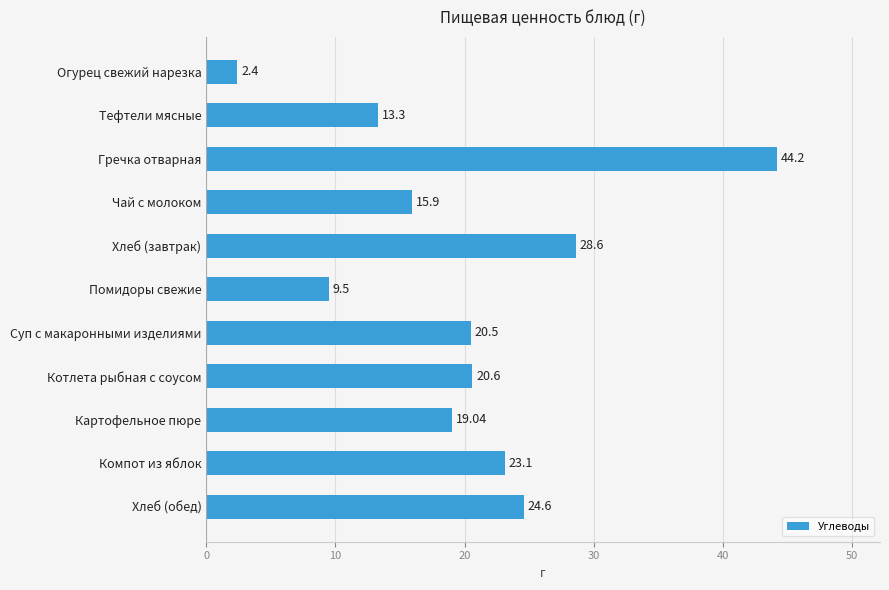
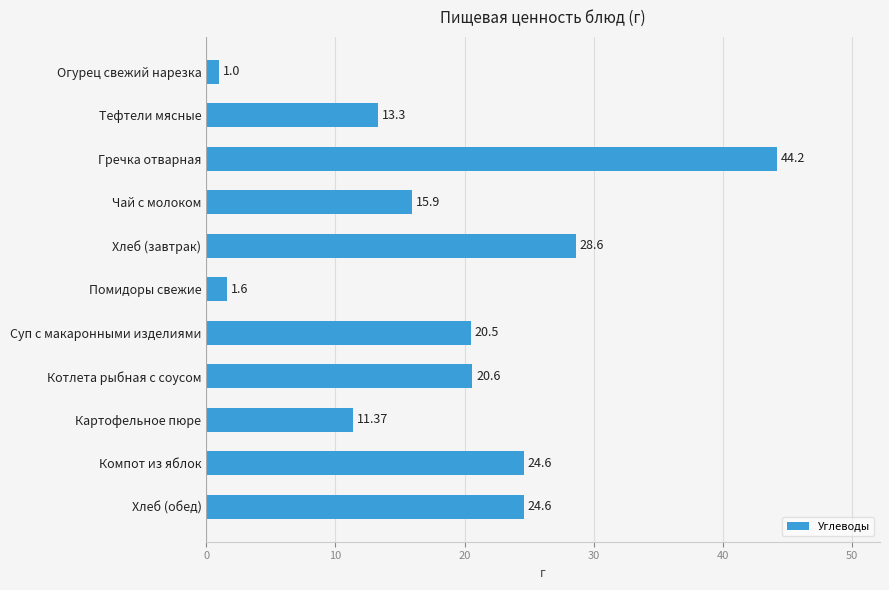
Огурец свежий нарезка: 2.4 -> 1.0
Помидоры свежие: 9.5 -> 1.6
Картофельное пюре: 19.04 -> 11.37
Компот из яблок: 23.1 -> 24.6
